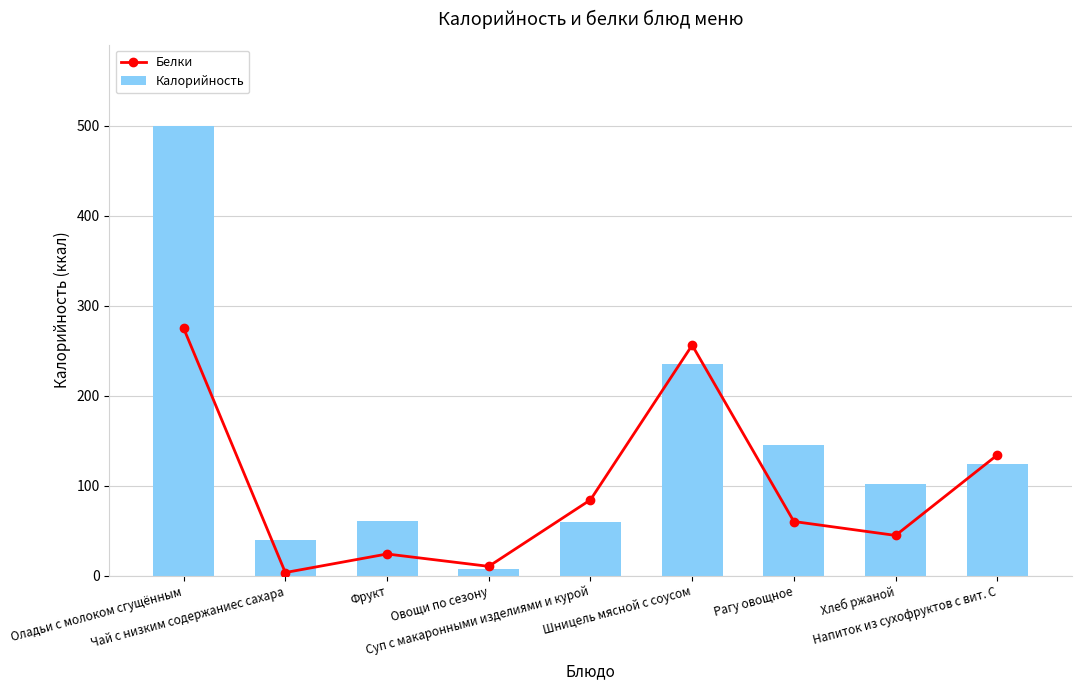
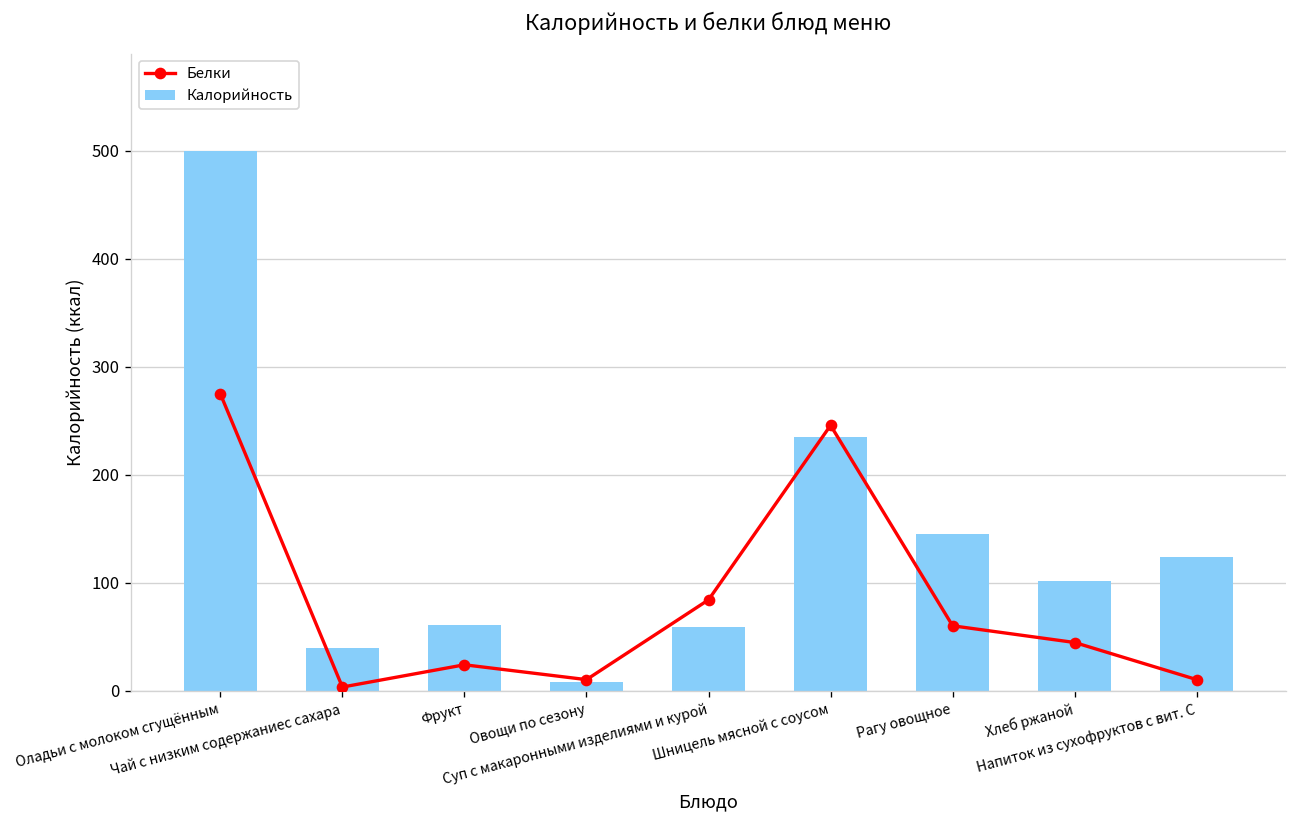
Белки, Шницель мясной с соусом: 260 -> 250
Белки, Напиток из сухофруктов с вит. С: 130 -> 10
